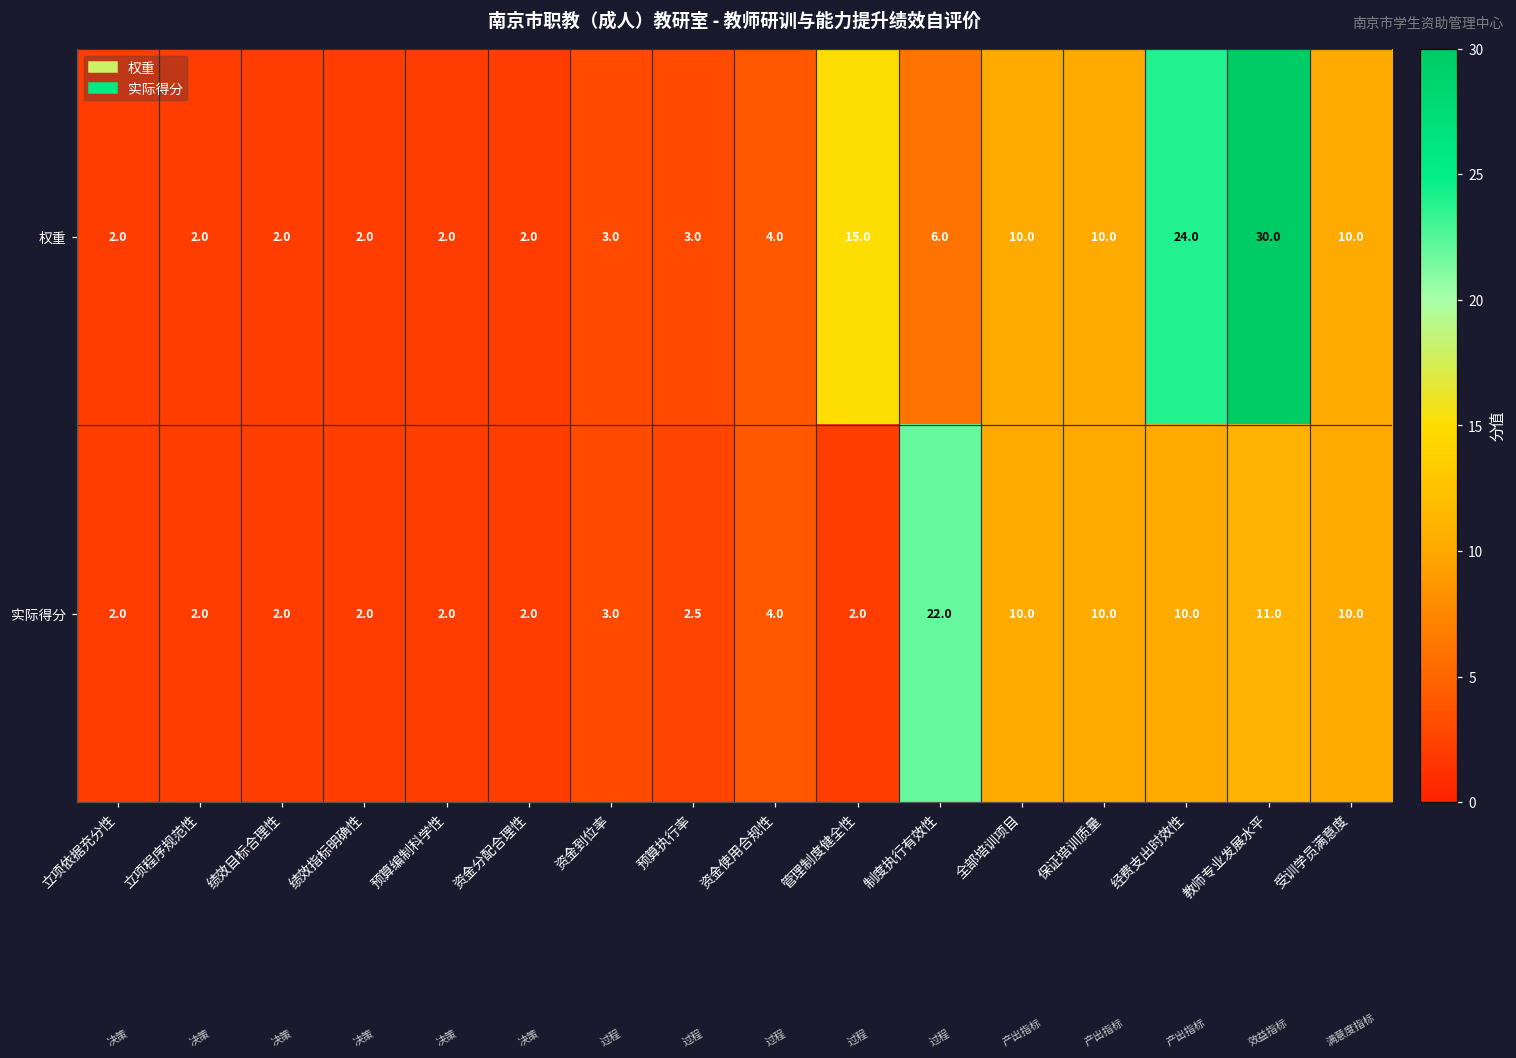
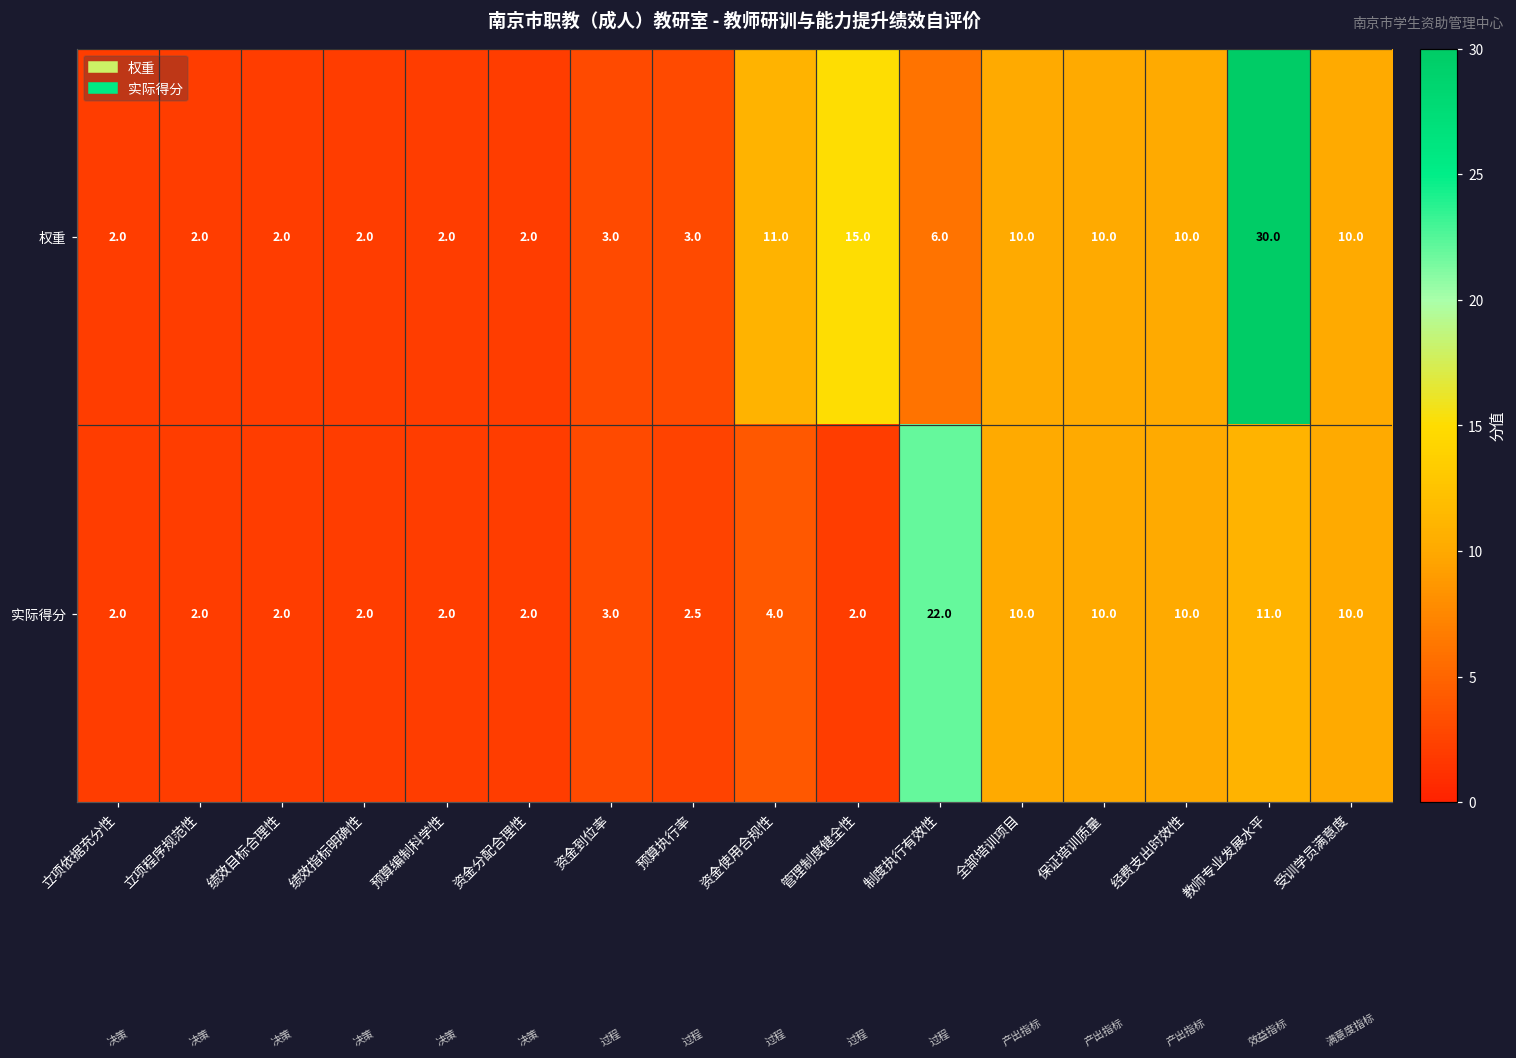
权重, 资金使用合规性: 4.0 -> 11.0
权重, 经费支出时效性: 24.0 -> 10.0
